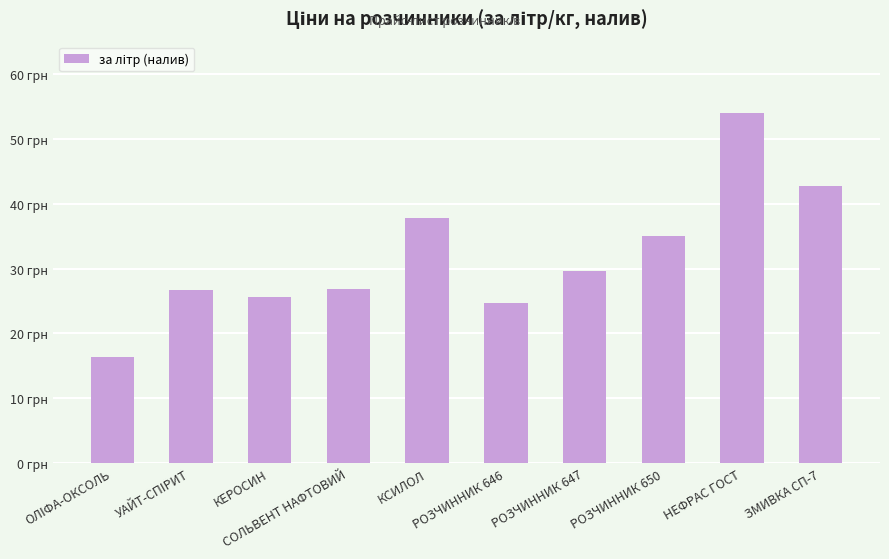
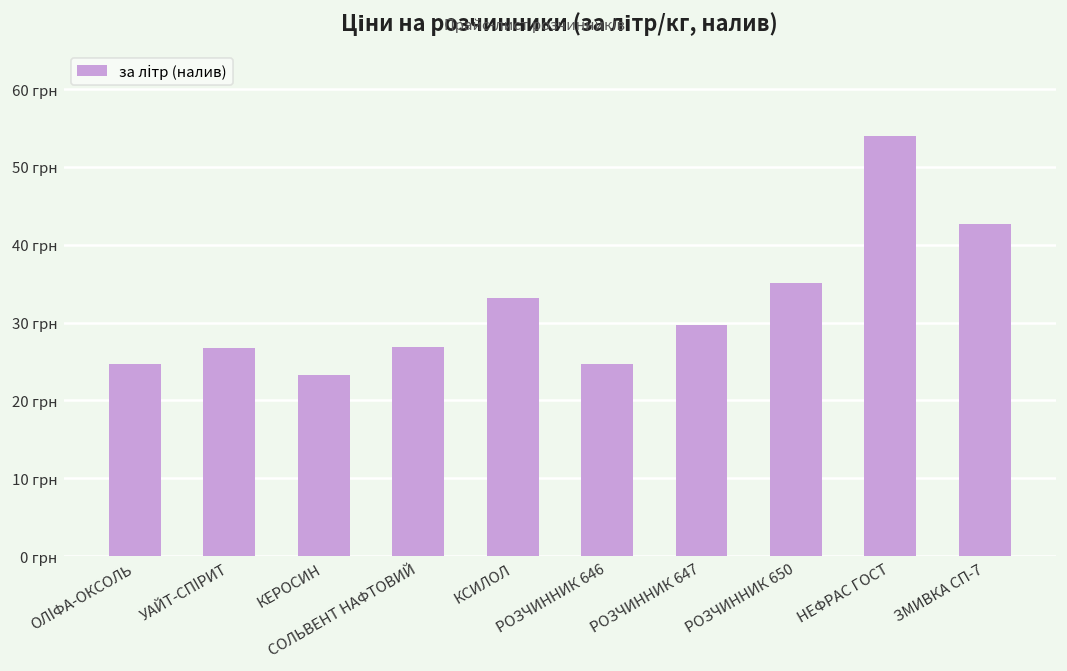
ОЛІФА-ОКСОЛЬ: 16 грн -> 25 грн
КЕРОСИН: 26 грн -> 23 грн
КСИЛОЛ: 38 грн -> 33 грн
